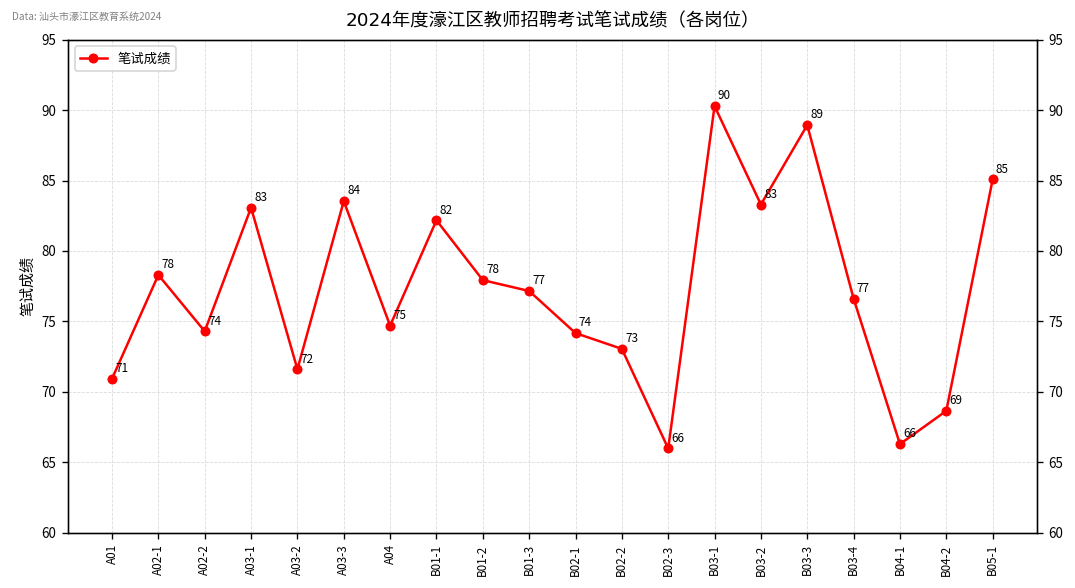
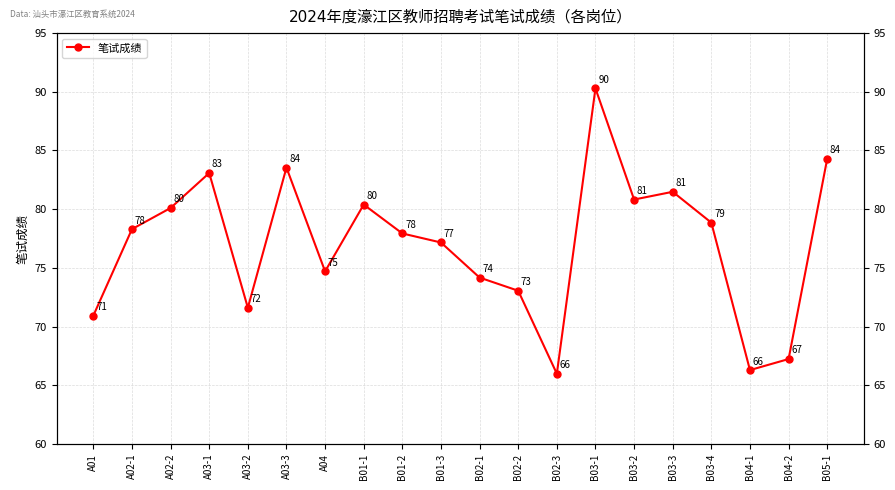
A02-2: 74 -> 80
B01-1: 82 -> 80
B03-2: 83 -> 81
B03-3: 89 -> 81
B03-4: 77 -> 79
B04-2: 69 -> 67
B05-1: 85 -> 84
